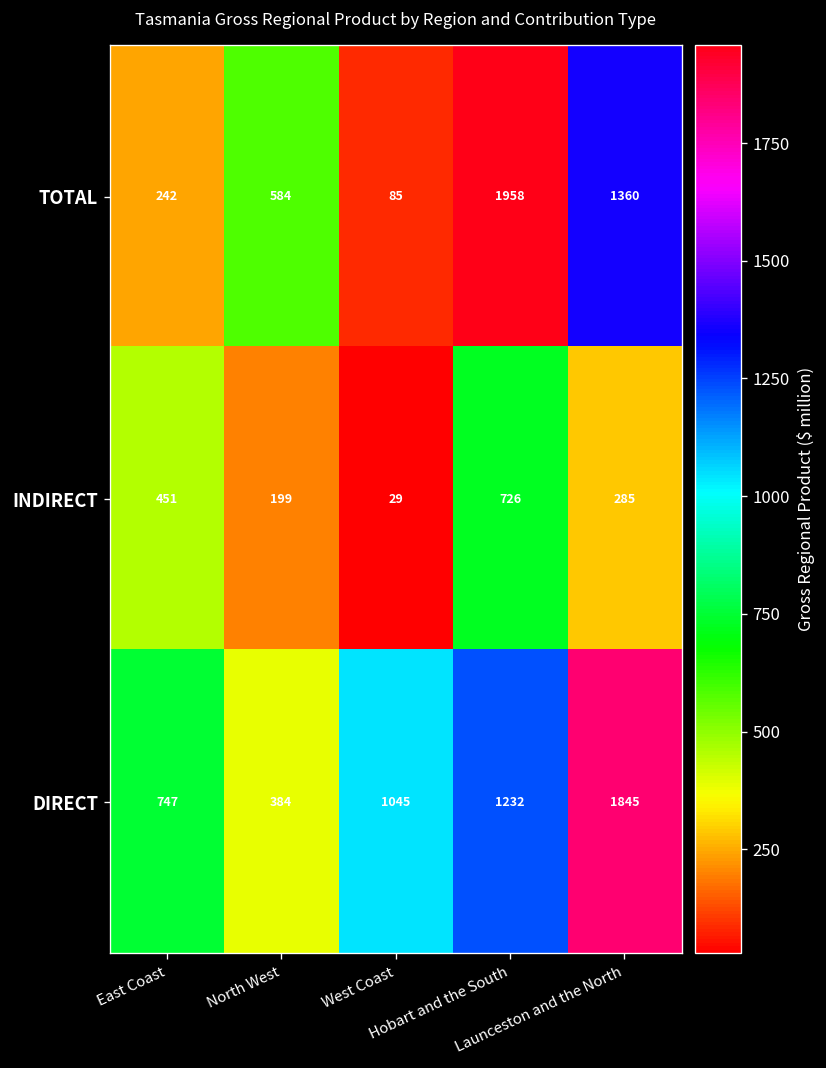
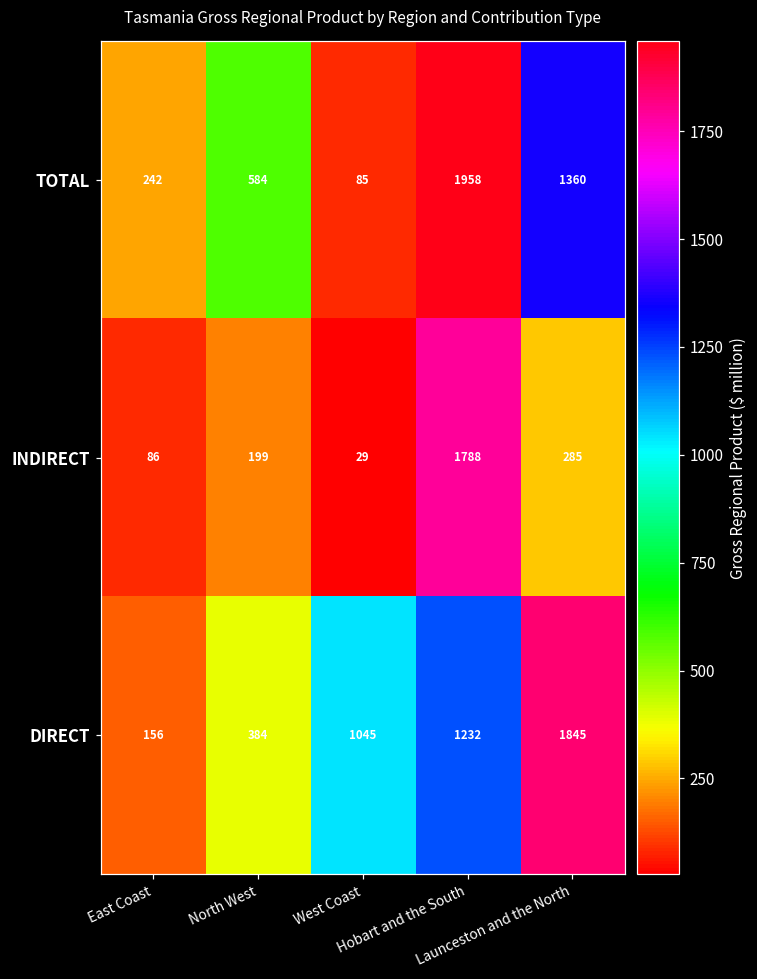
INDIRECT, East Coast: 451 -> 86
INDIRECT, Hobart and the South: 726 -> 1788
DIRECT, East Coast: 747 -> 156
